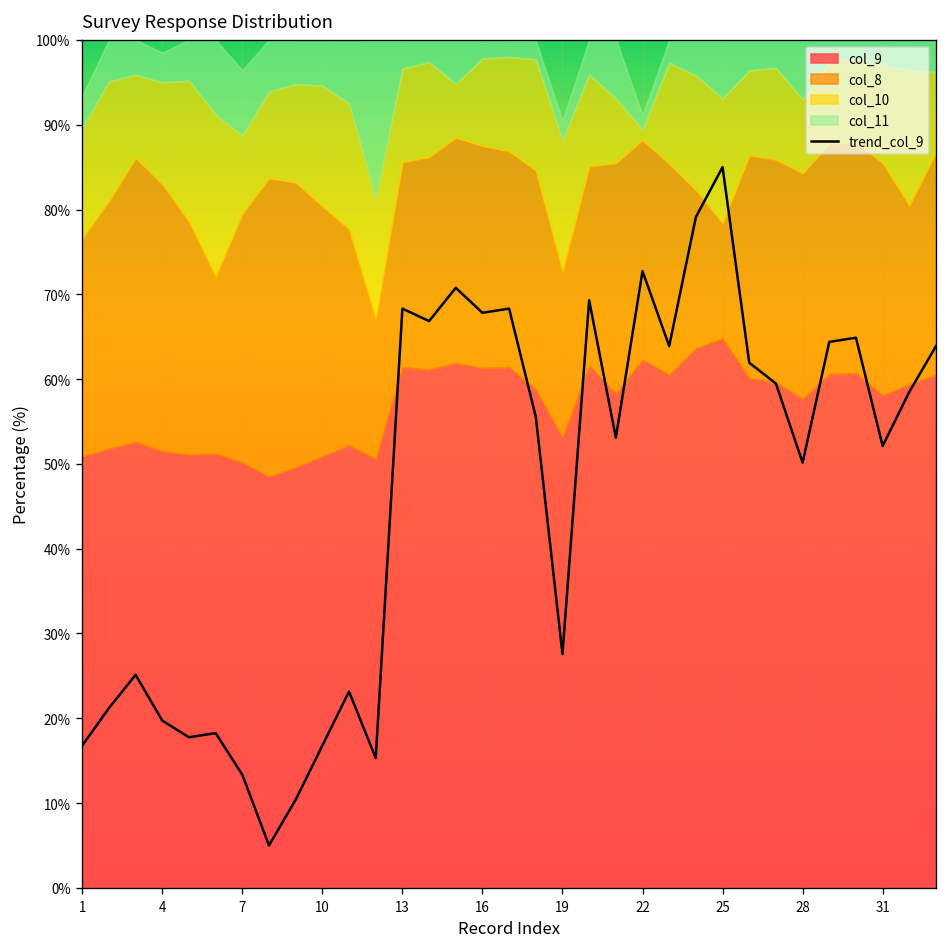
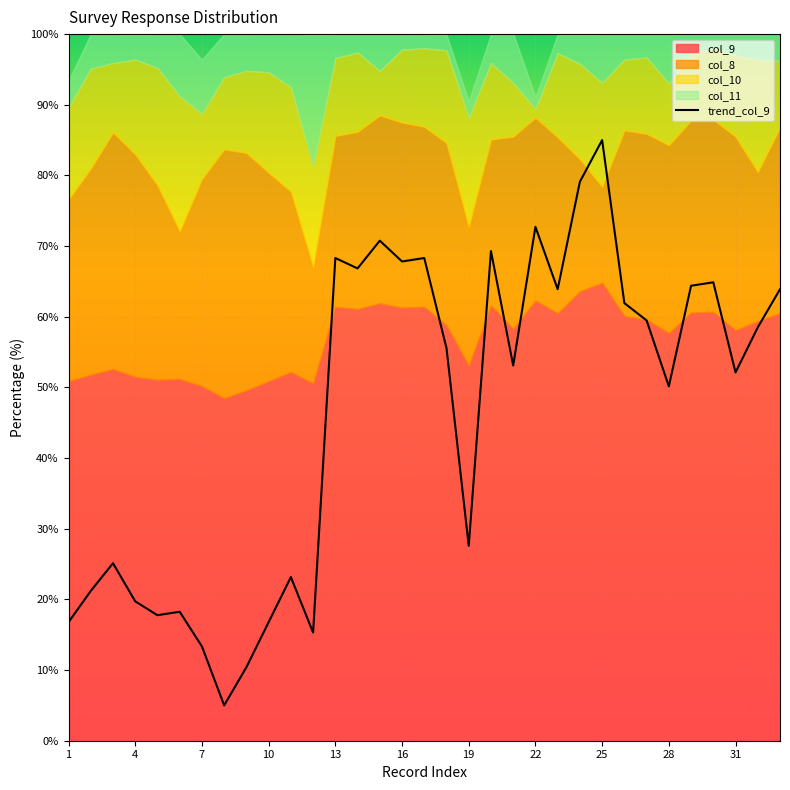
col_10, 4: 12% -> 13%
